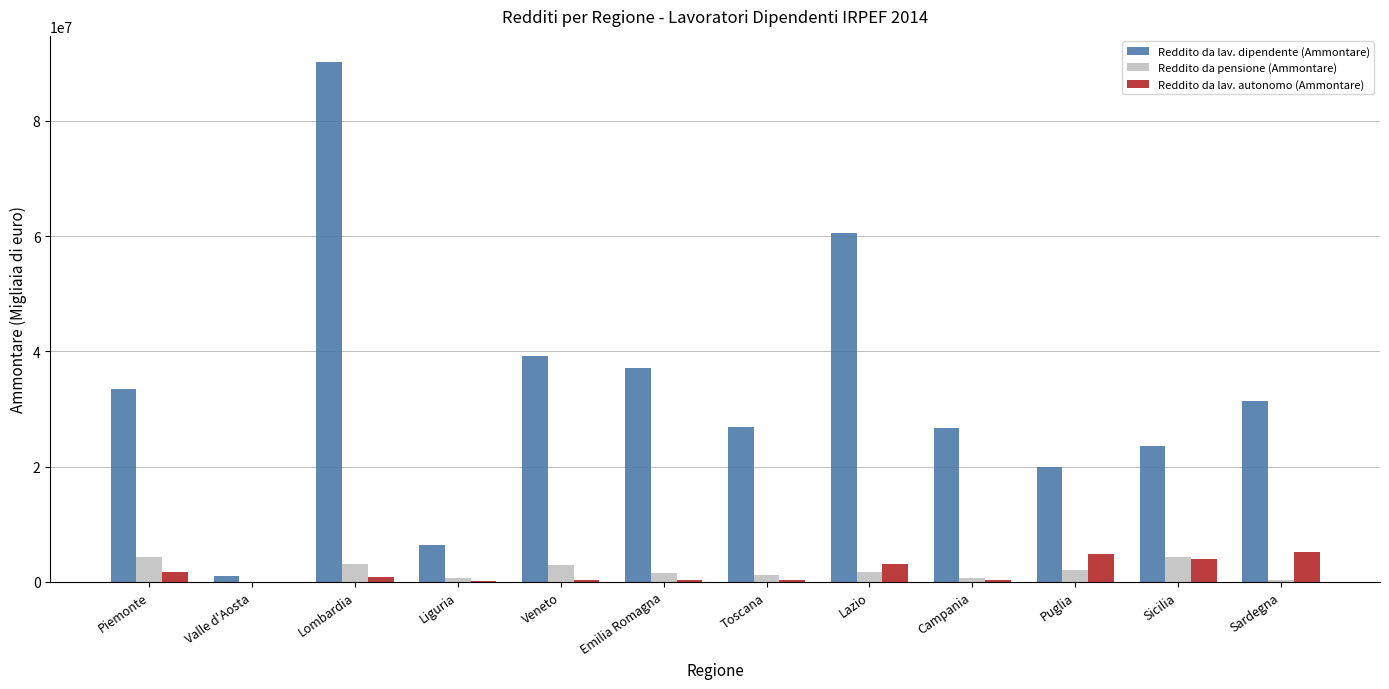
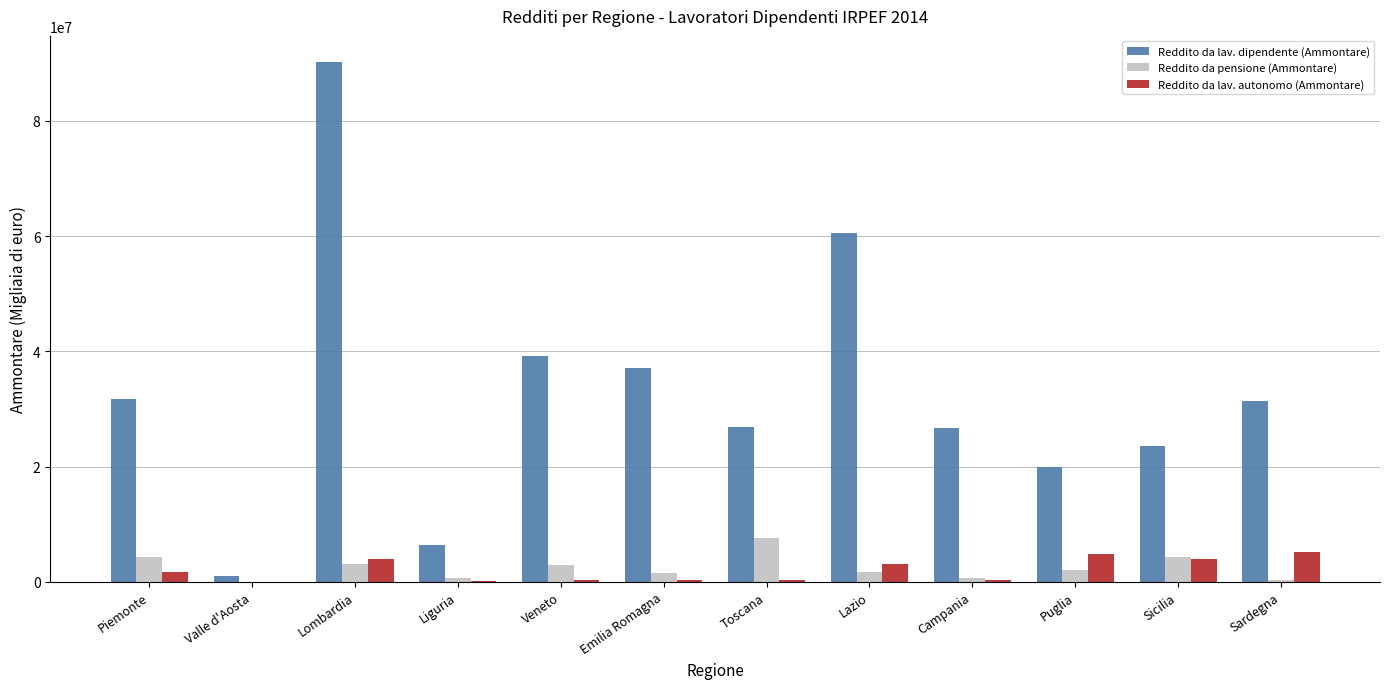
Reddito da lav. dipendente (Ammontare), Piemonte: 34000000 -> 32000000
Reddito da lav. autonomo (Ammontare), Lombardia: 1000000 -> 4000000
Reddito da pensione (Ammontare), Toscana: 1000000 -> 8000000
